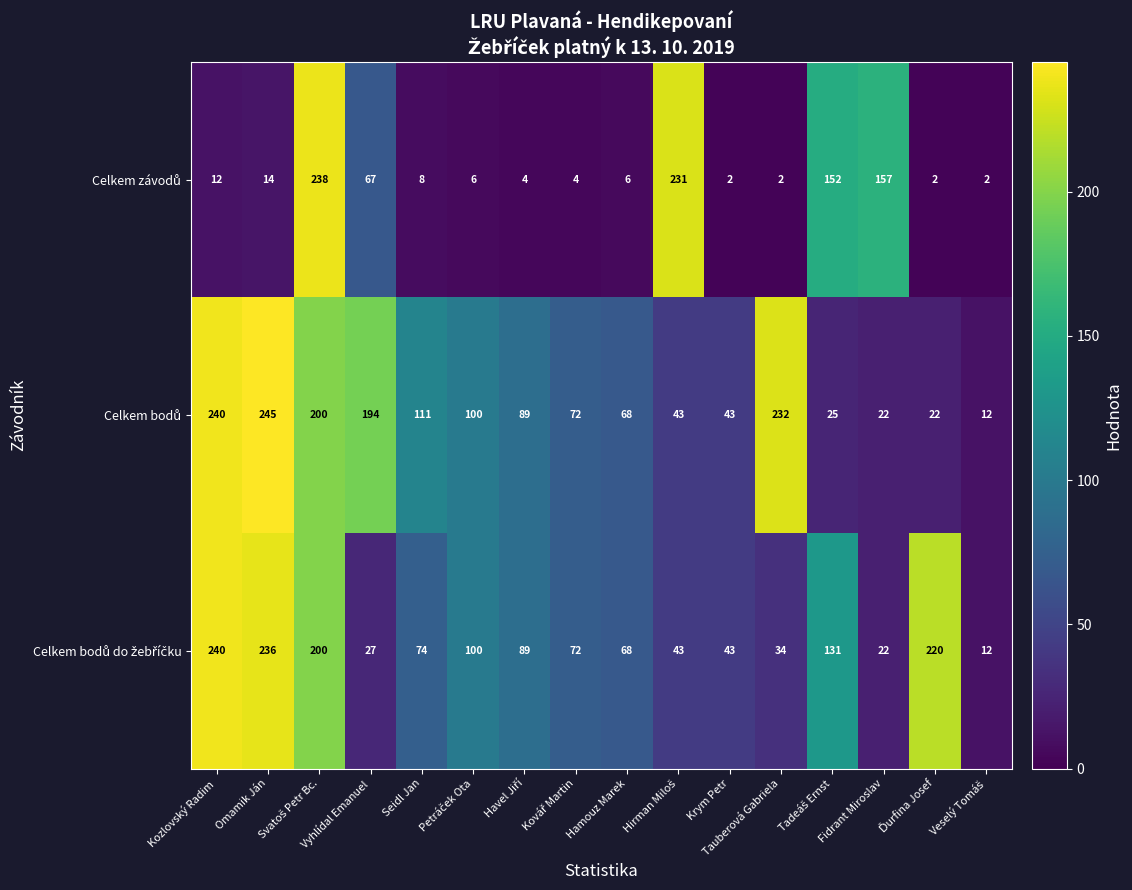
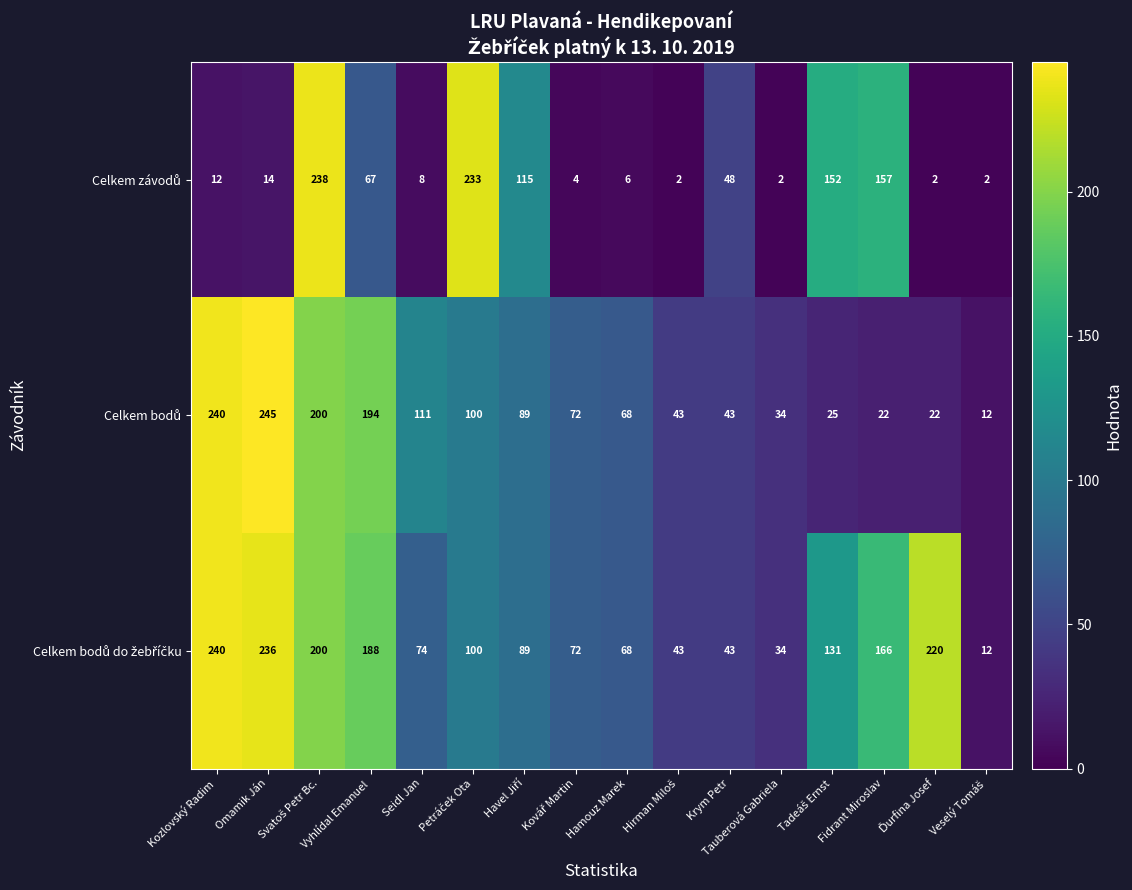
Celkem závodů, Petráček Ota: 6 -> 233
Celkem závodů, Havel Jiří: 4 -> 115
Celkem závodů, Hirman Miloš: 231 -> 2
Celkem závodů, Krym Petr: 2 -> 48
Celkem bodů, Tauberová Gabriela: 232 -> 34
Celkem bodů do žebříčku, Vyhlídal Emanuel: 27 -> 188
Celkem bodů do žebříčku, Fidrant Miroslav: 22 -> 166
